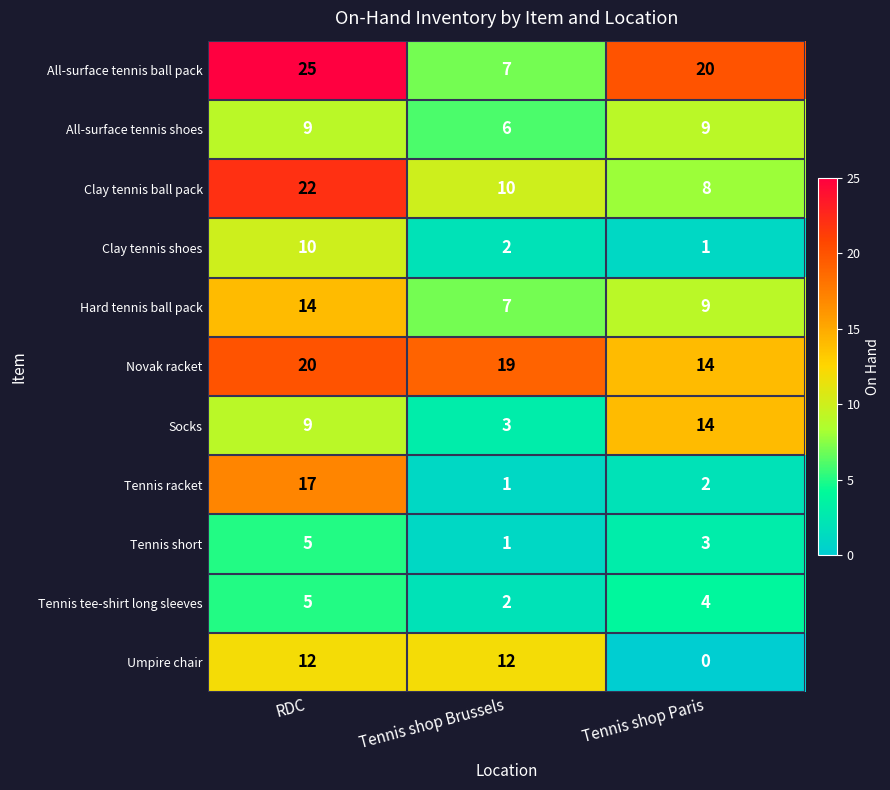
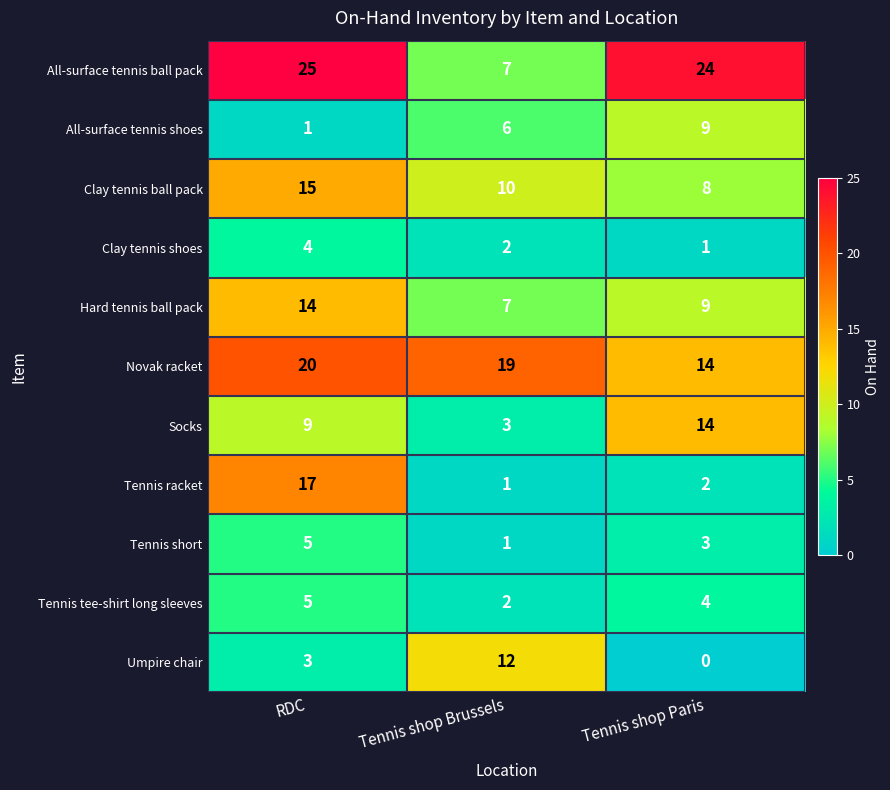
All-surface tennis ball pack, Tennis shop Paris: 20 -> 24
All-surface tennis shoes, RDC: 9 -> 1
Clay tennis ball pack, RDC: 22 -> 15
Clay tennis shoes, RDC: 10 -> 4
Umpire chair, RDC: 12 -> 3
